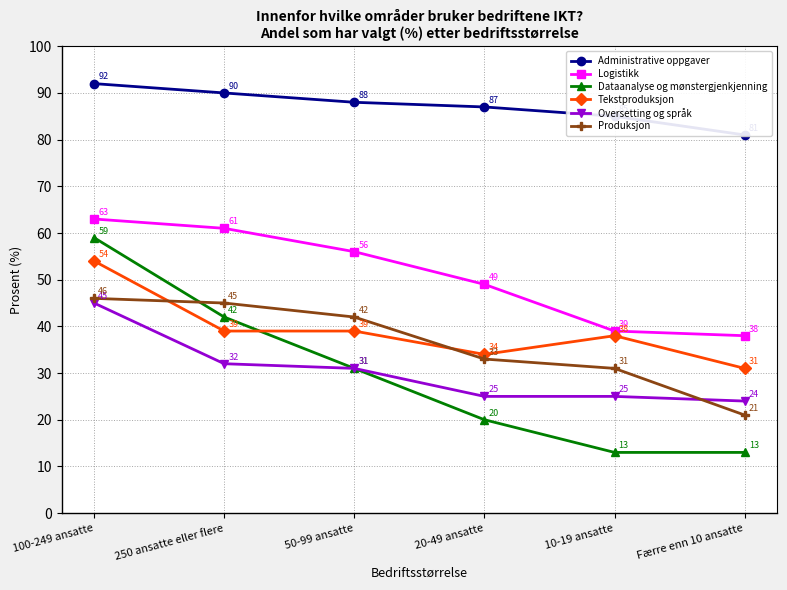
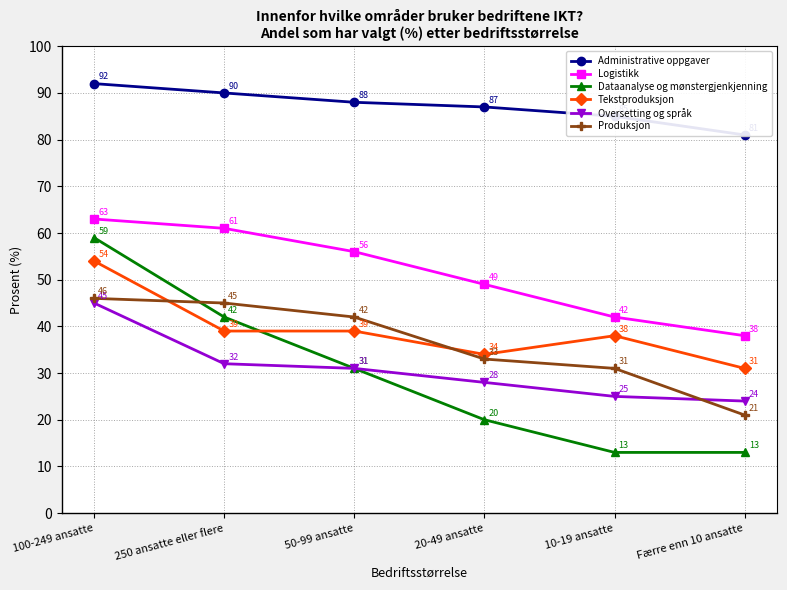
Oversetting og språk, 20-49 ansatte: 25 -> 28
Logistikk, 10-19 ansatte: 39 -> 42
